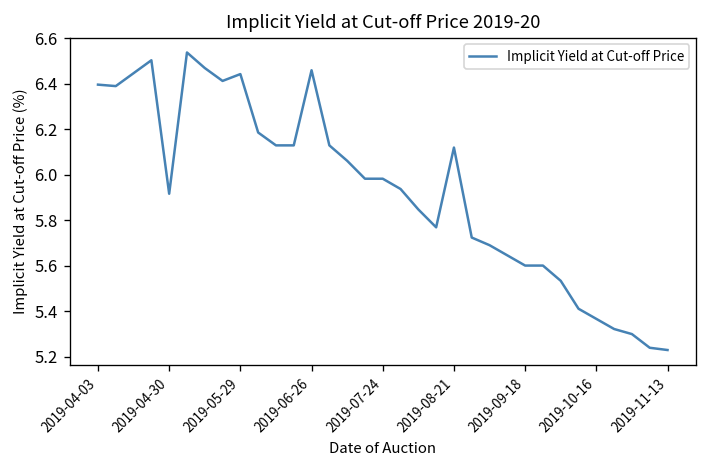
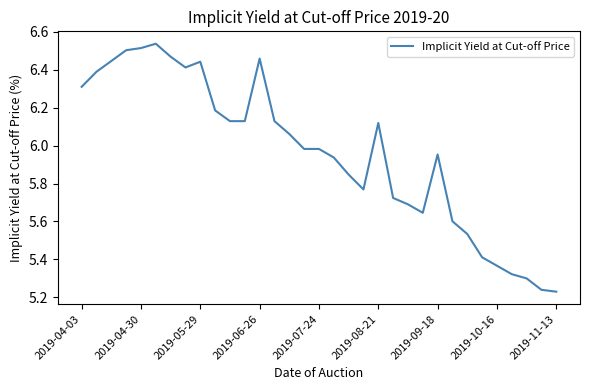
2019-04-03: 6.40 -> 6.31
2019-04-30: 5.92 -> 6.51
2019-09-18: 5.60 -> 5.95
